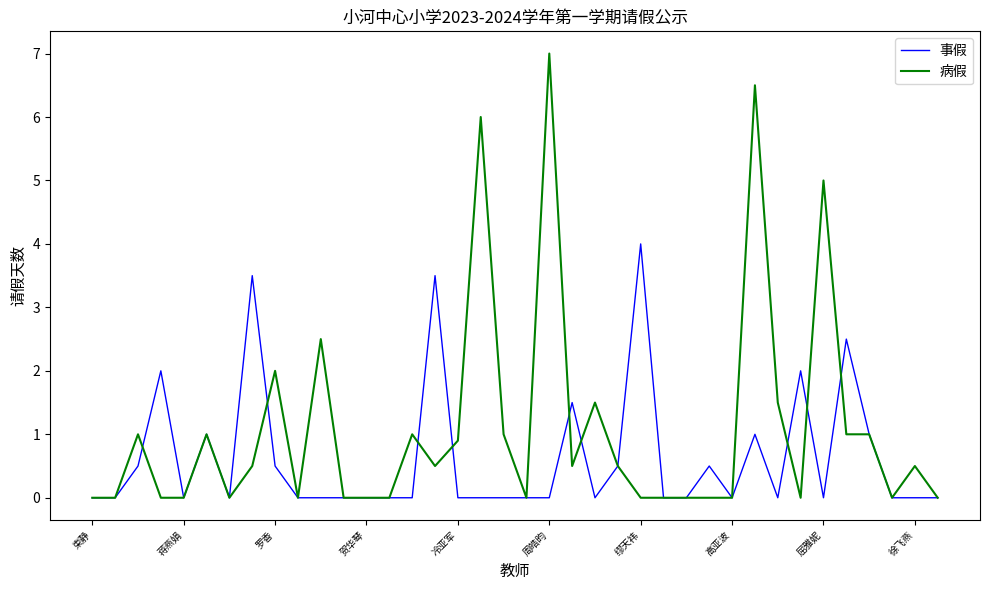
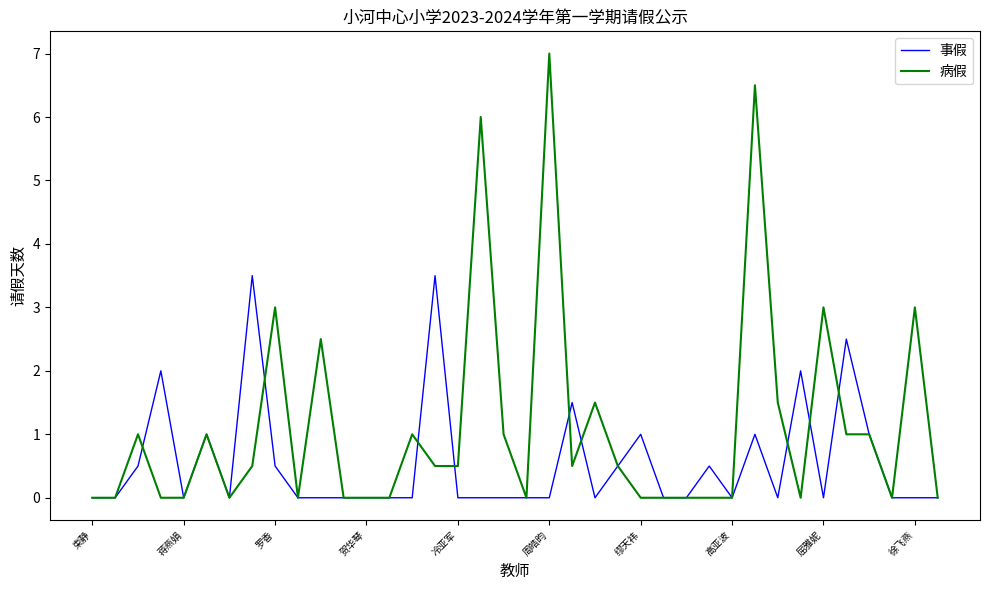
病假, 罗香: 2 -> 3
病假, 冷亚军: 0.9 -> 0.5
事假, 缪天祎: 4 -> 1
病假, 屈雅妮: 5 -> 3
病假, 徐飞燕: 0.5 -> 3.0
